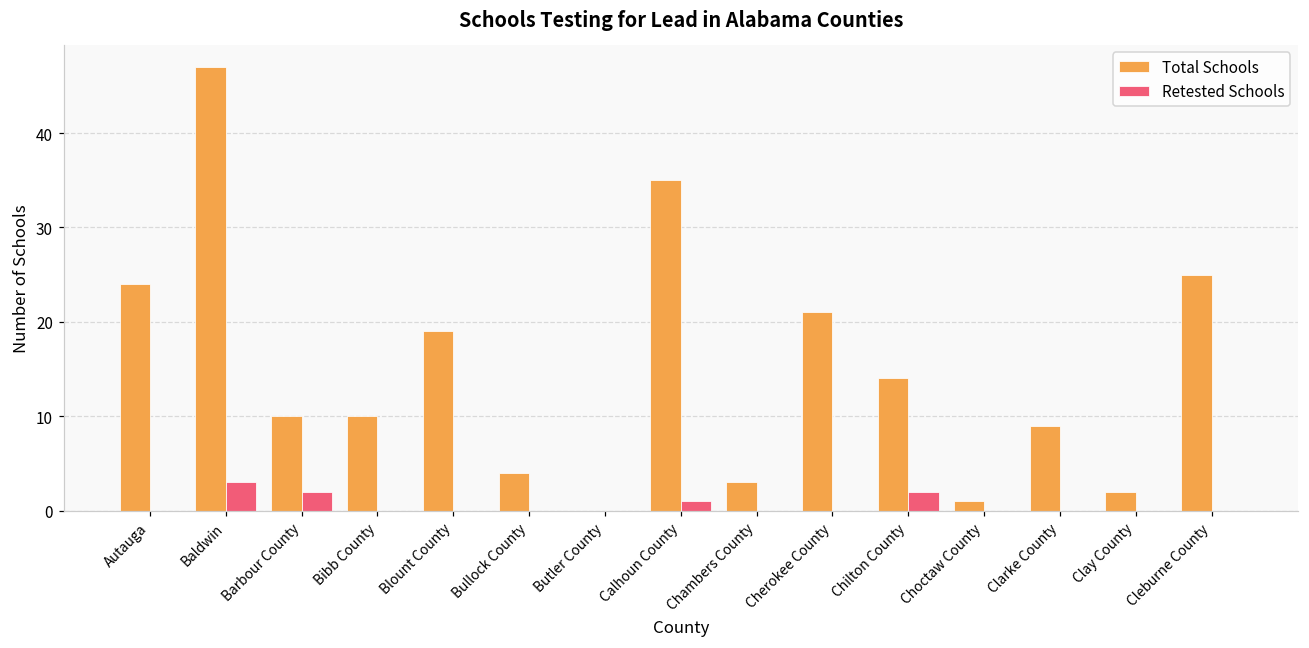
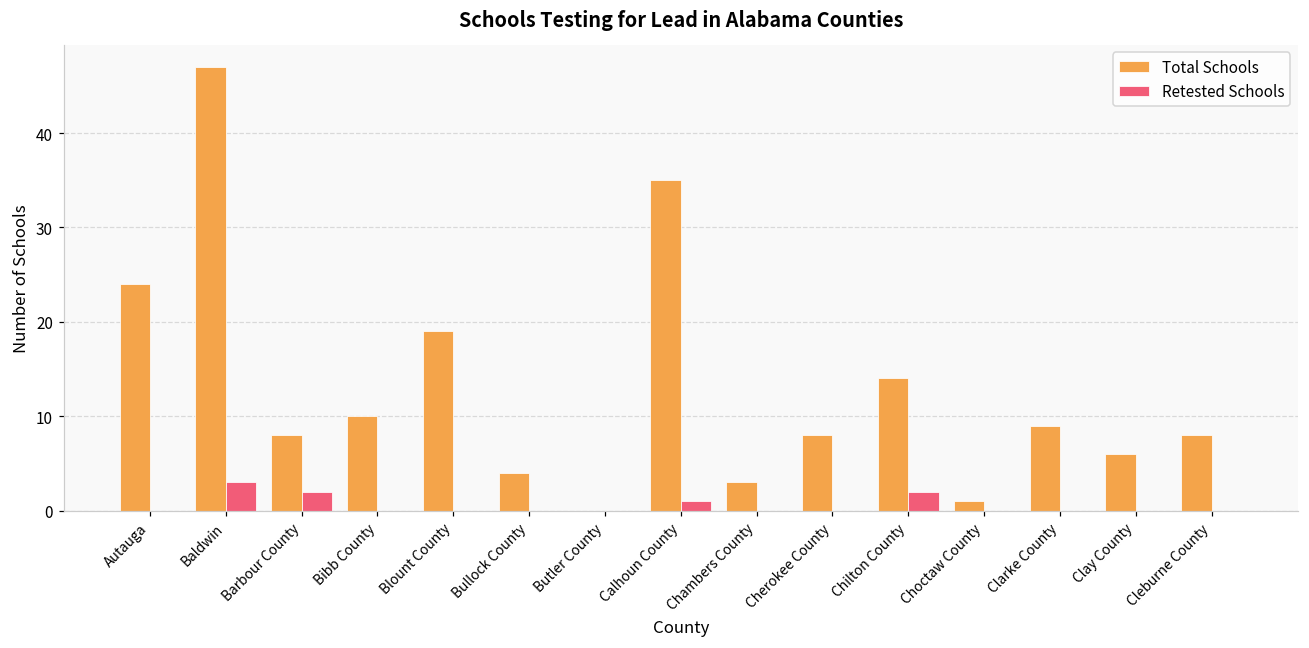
Total Schools, Barbour County: 10 -> 8
Total Schools, Cherokee County: 21 -> 8
Total Schools, Clay County: 2 -> 6
Total Schools, Cleburne County: 25 -> 8
